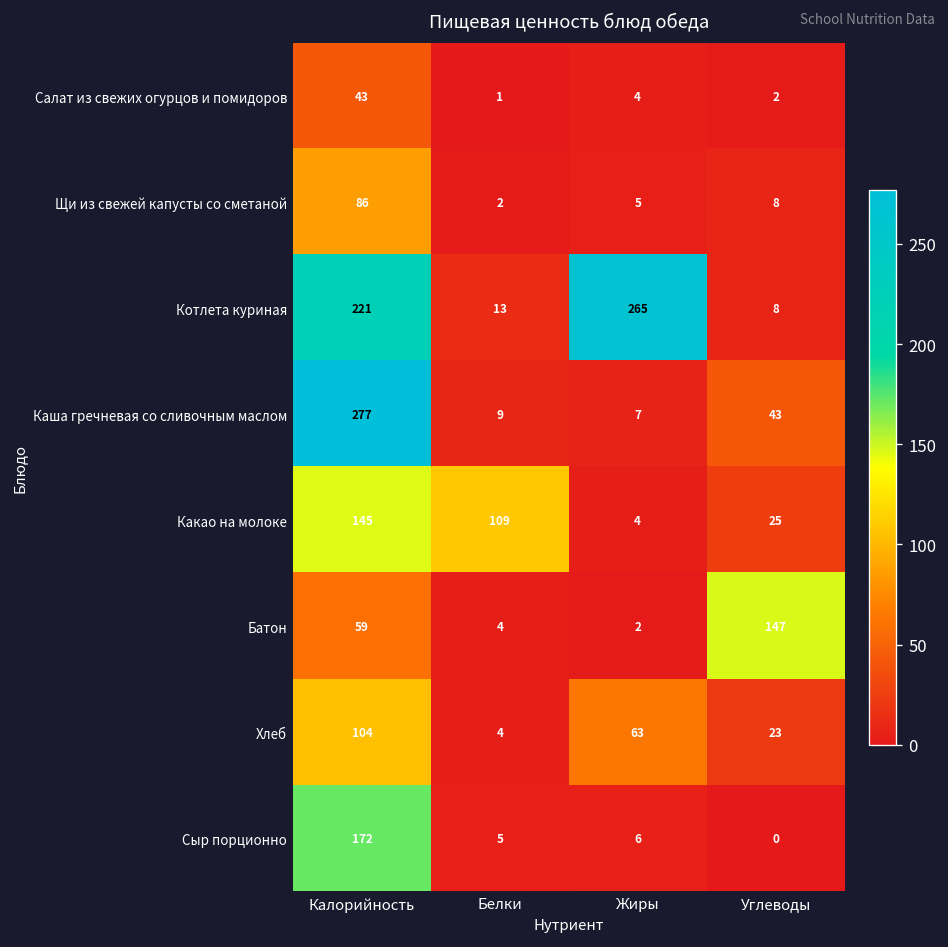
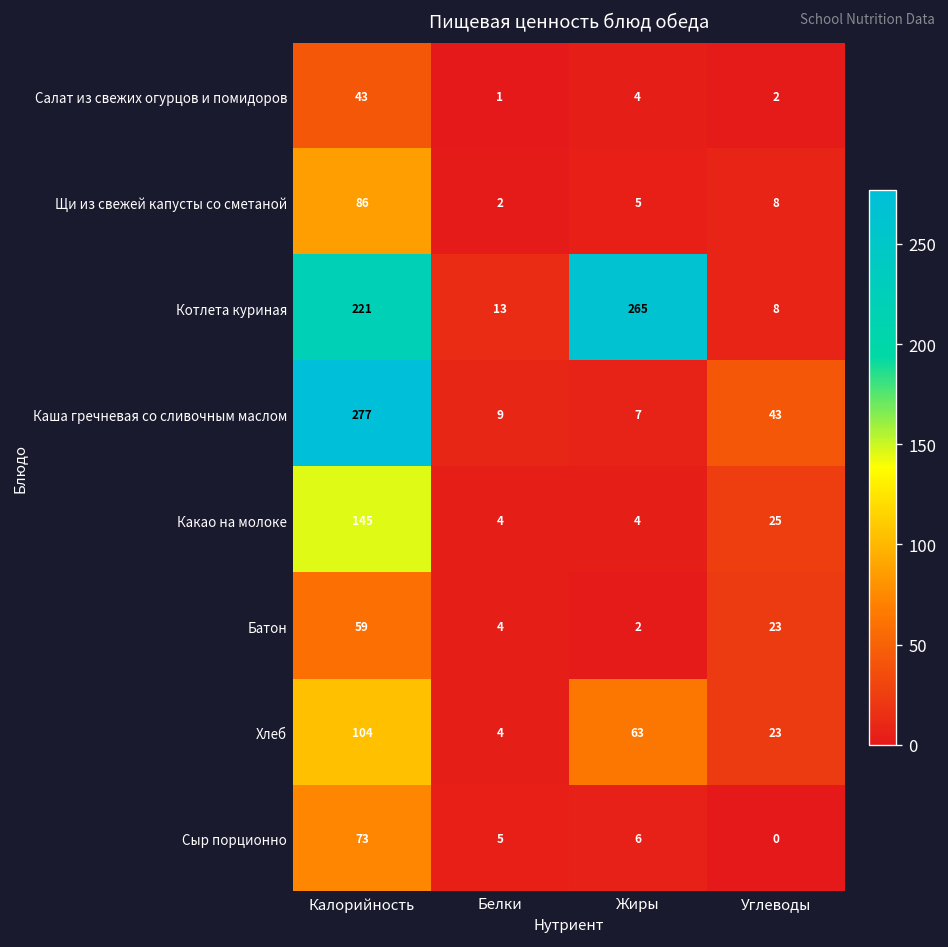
Какао на молоке, Белки: 109 -> 4
Батон, Углеводы: 147 -> 23
Сыр порционно, Калорийность: 172 -> 73
